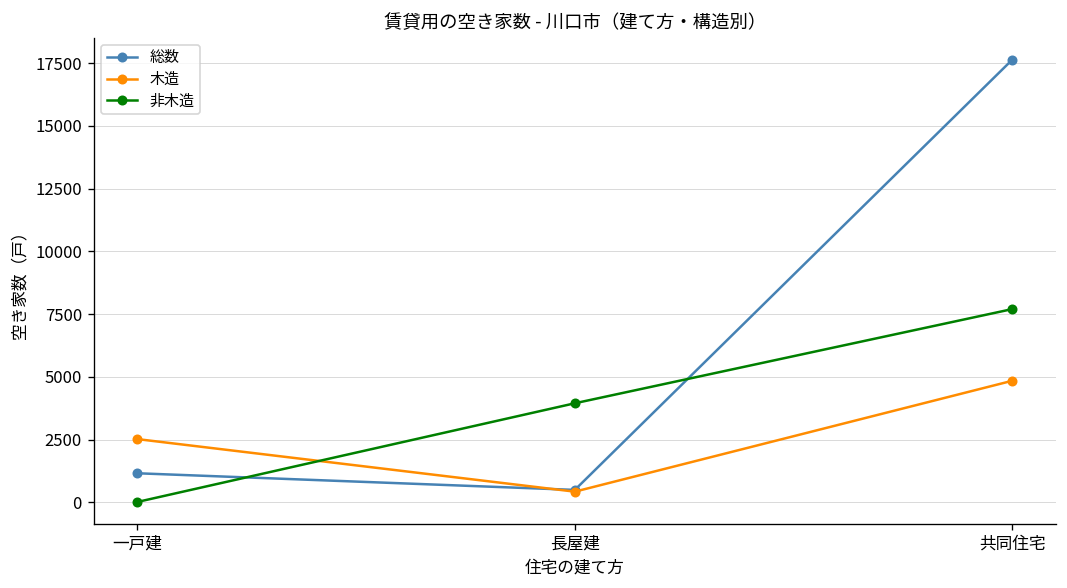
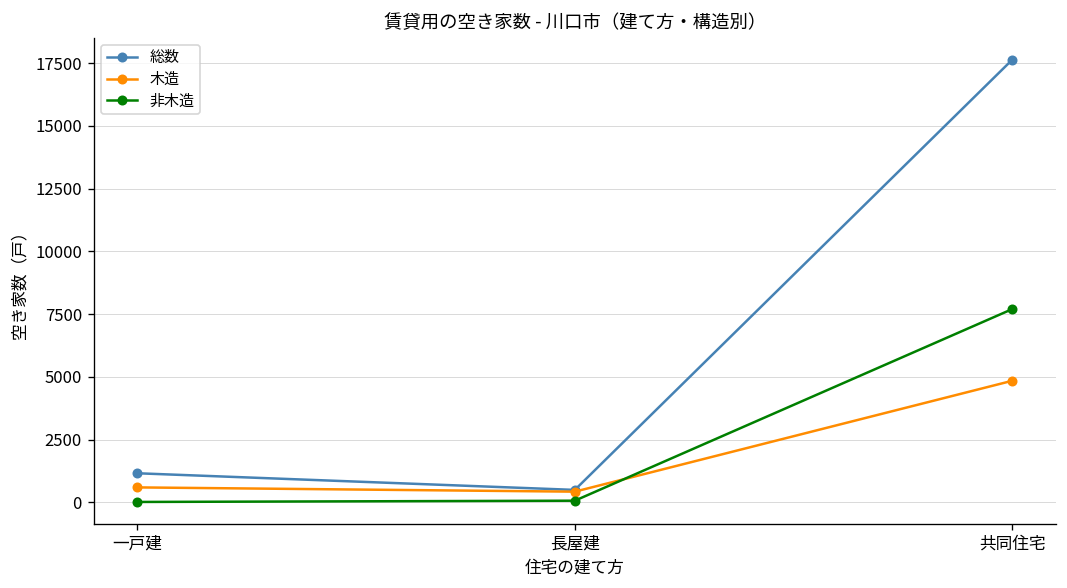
木造, 一戸建: 2500 -> 600
非木造, 長屋建: 4000 -> 100
